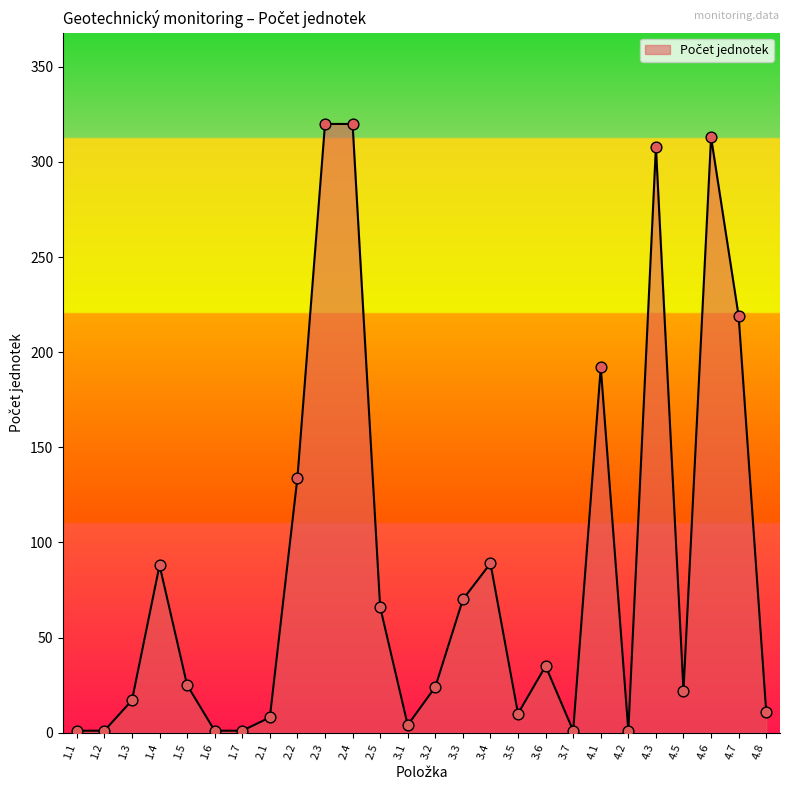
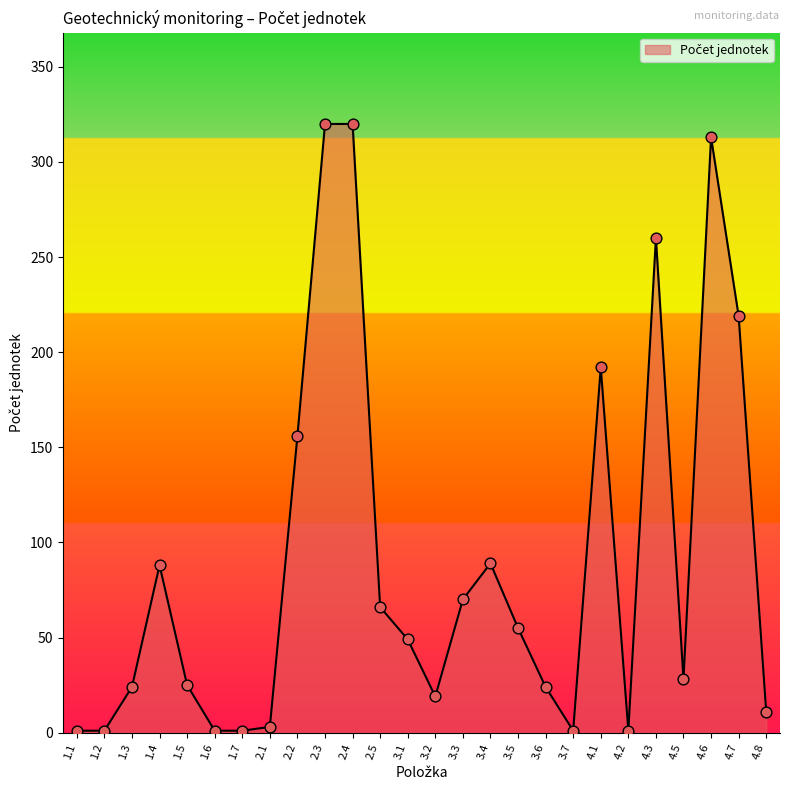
1.3: 17 -> 24
2.1: 8 -> 3
2.2: 134 -> 156
3.1: 4 -> 49
3.2: 24 -> 19
3.5: 10 -> 55
3.6: 35 -> 24
4.3: 308 -> 260
4.5: 22 -> 28
